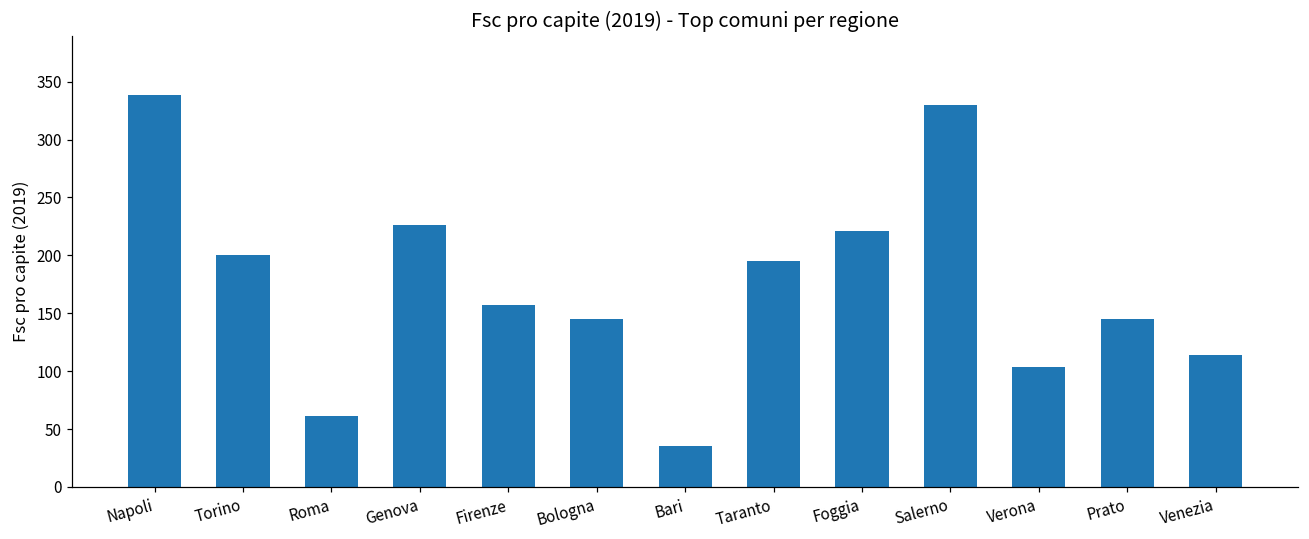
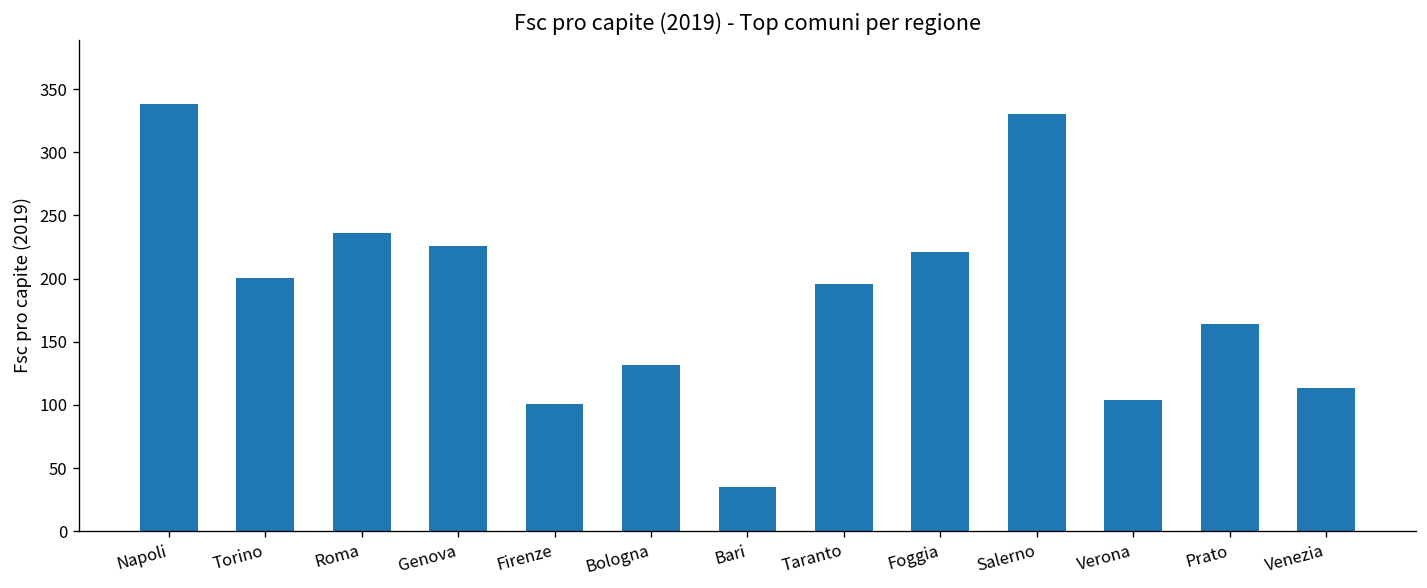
Roma: 61 -> 236
Firenze: 157 -> 101
Bologna: 145 -> 132
Prato: 145 -> 164
